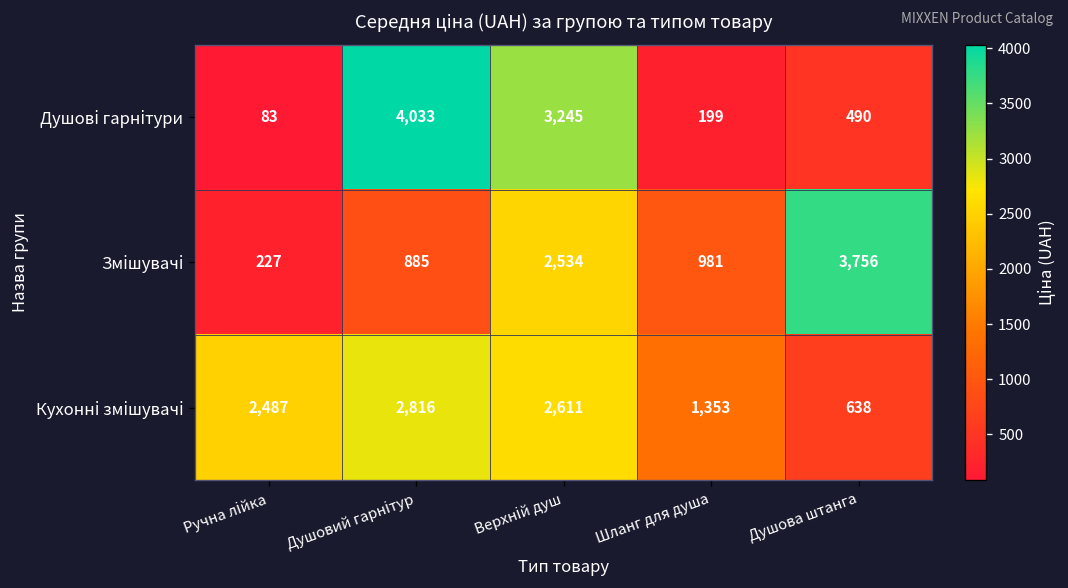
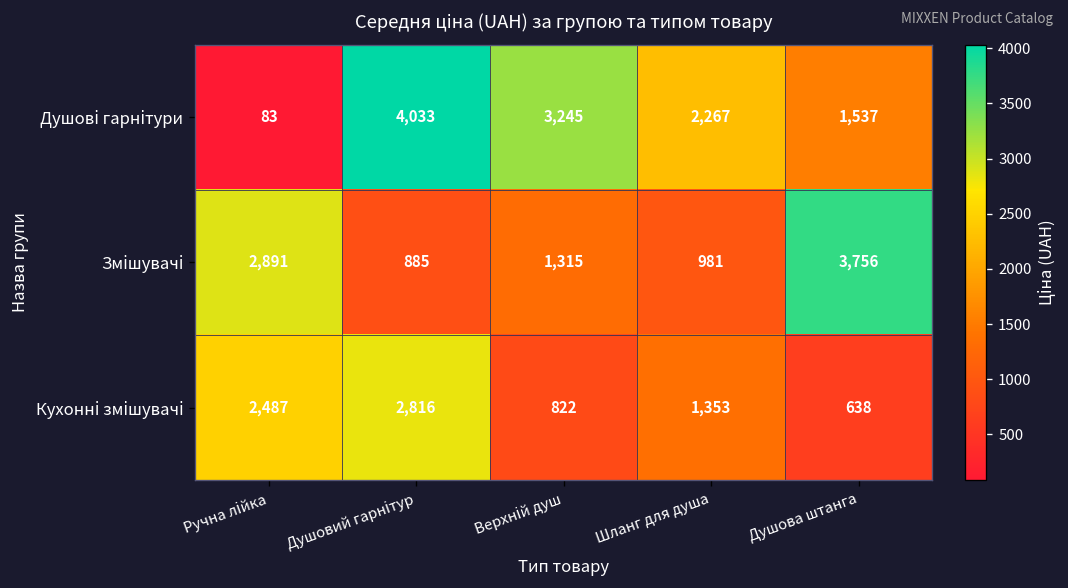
Душові гарнітури, Шланг для душа: 199 -> 2,267
Душові гарнітури, Душова штанга: 490 -> 1,537
Змішувачі, Ручна лійка: 227 -> 2,891
Змішувачі, Верхній душ: 2,534 -> 1,315
Кухонні змішувачі, Верхній душ: 2,611 -> 822
